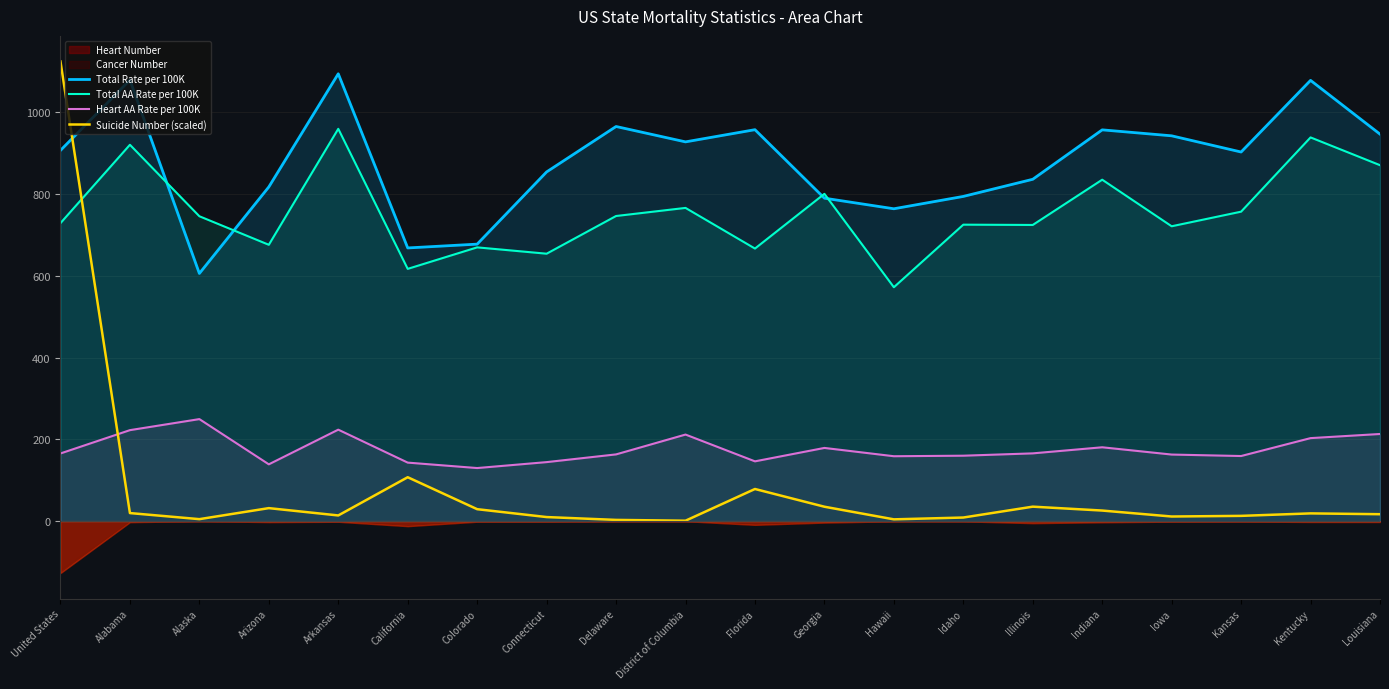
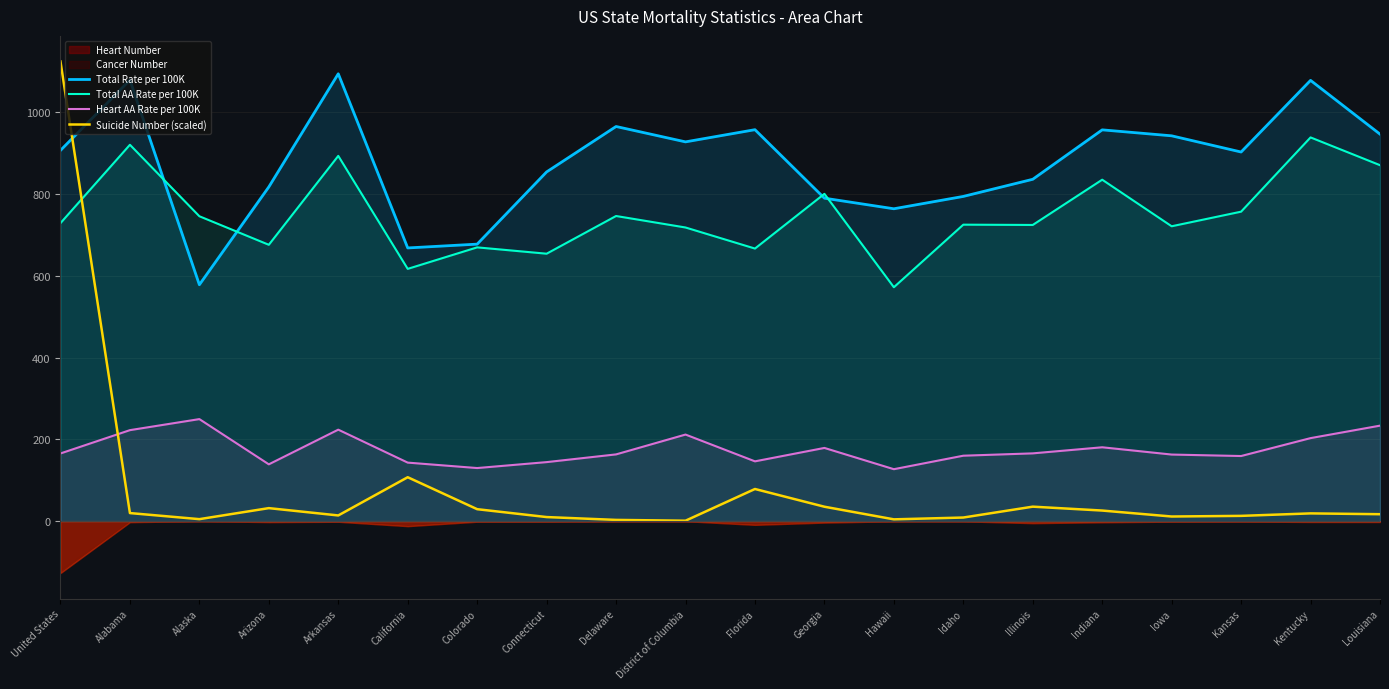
Total Rate per 100K, Alaska: 610 -> 580
Total AA Rate per 100K, Arkansas: 960 -> 890
Total AA Rate per 100K, District of Columbia: 770 -> 720
Heart AA Rate per 100K, Hawaii: 160 -> 130
Heart AA Rate per 100K, Louisiana: 210 -> 230
